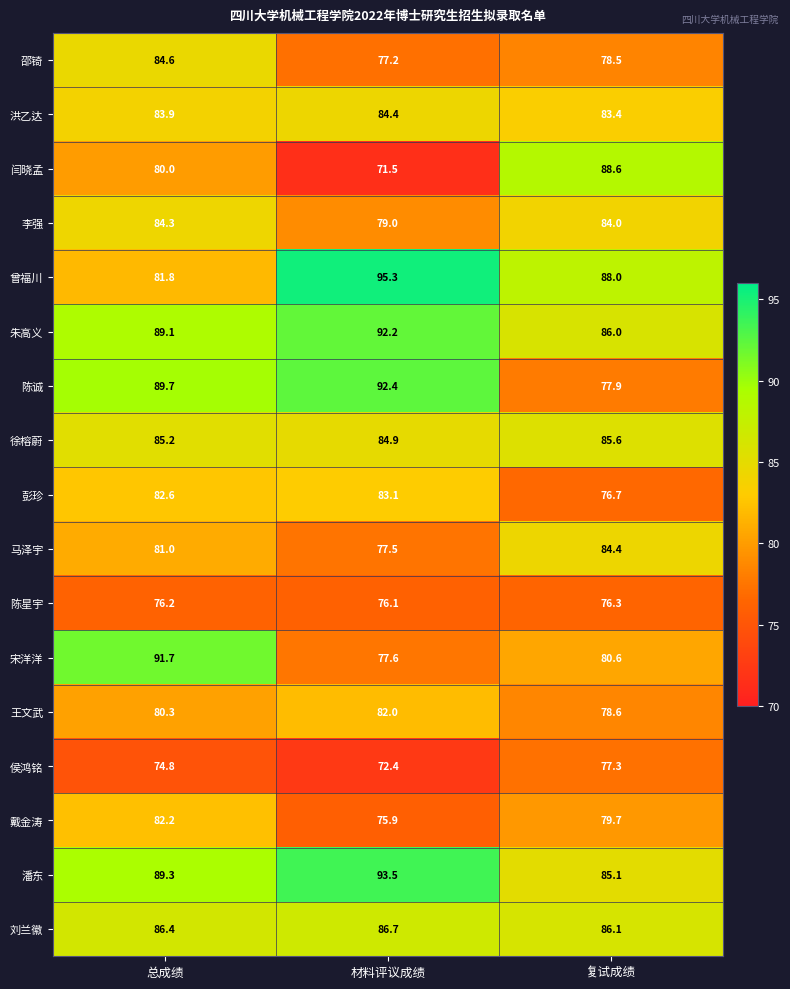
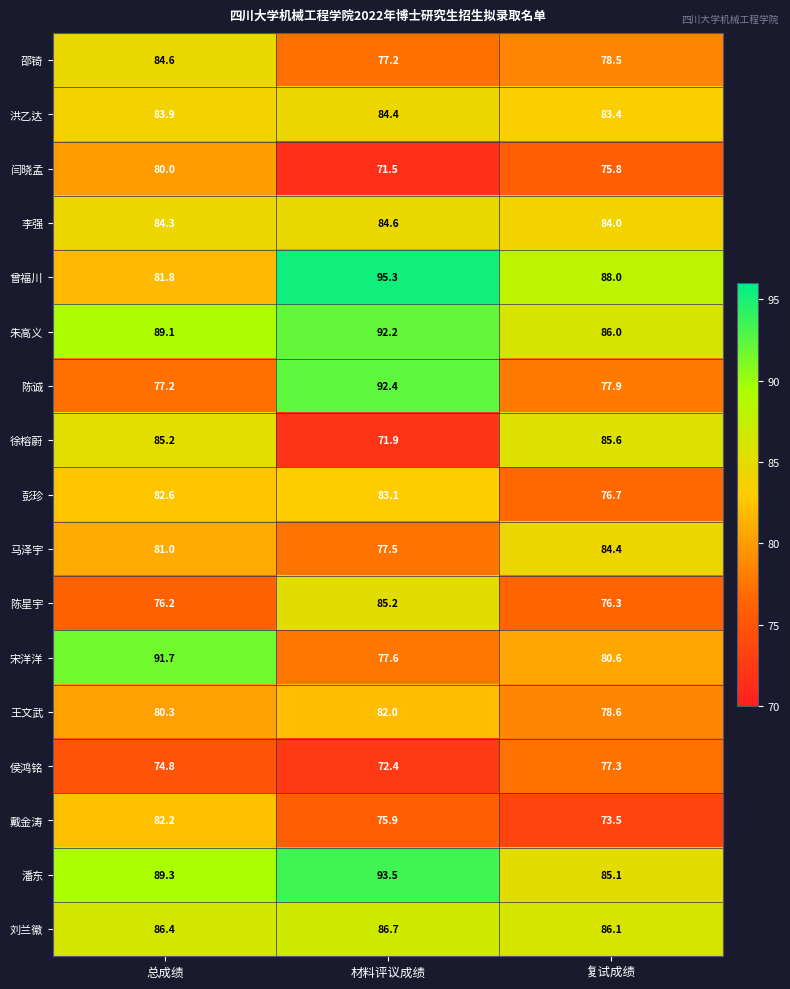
闫晓孟, 复试成绩: 88.6 -> 75.8
李强, 材料评议成绩: 79.0 -> 84.6
陈诚, 总成绩: 89.7 -> 77.2
徐榕蔚, 材料评议成绩: 84.9 -> 71.9
陈星宇, 材料评议成绩: 76.1 -> 85.2
戴金涛, 复试成绩: 79.7 -> 73.5
